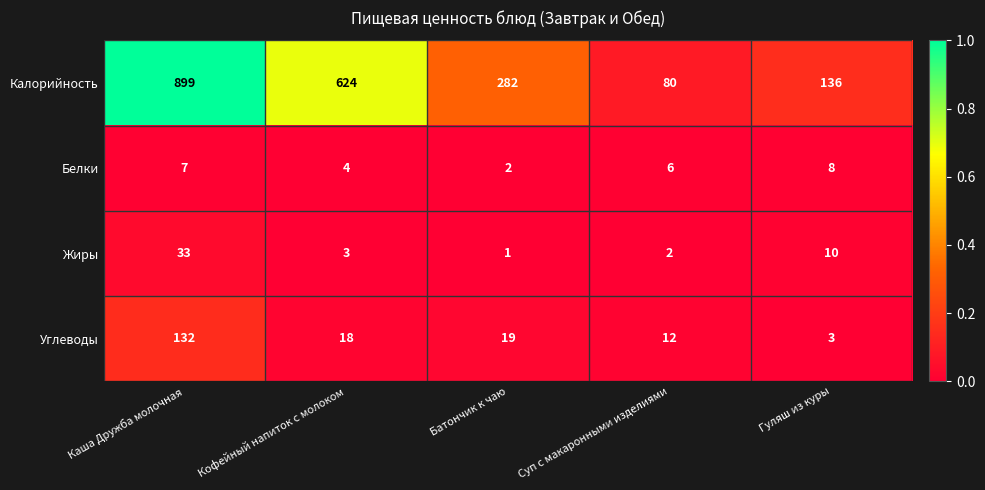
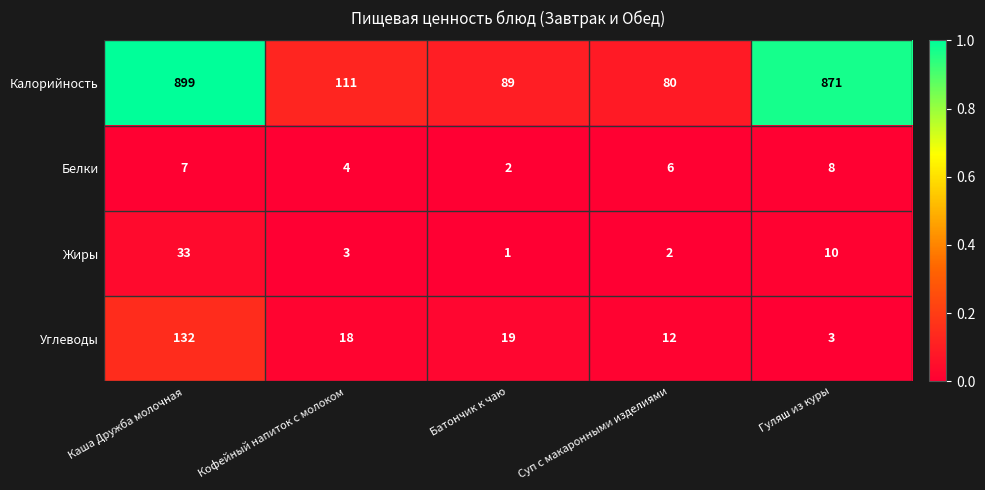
Калорийность, Кофейный напиток с молоком: 624 -> 111
Калорийность, Батончик к чаю: 282 -> 89
Калорийность, Гуляш из куры: 136 -> 871
